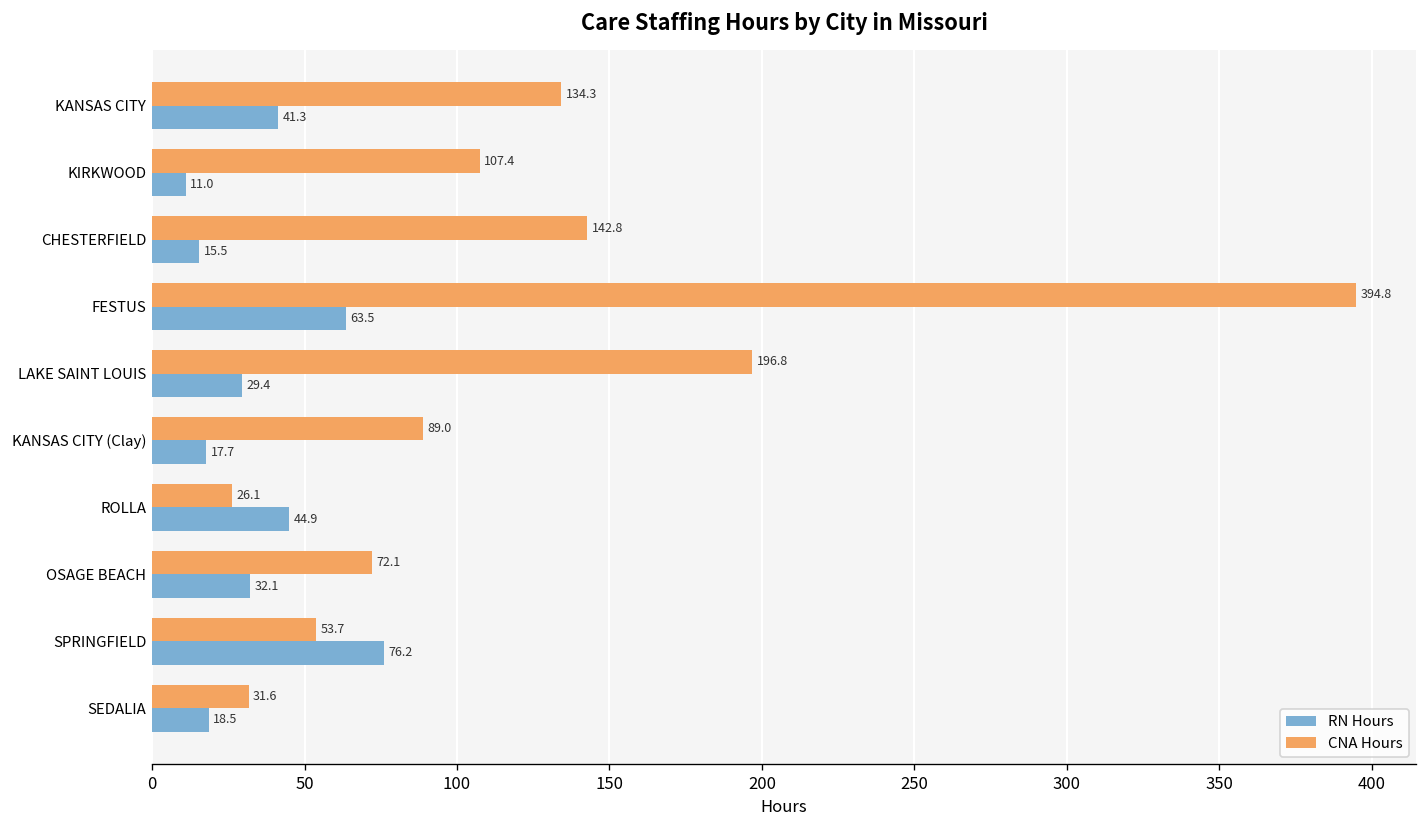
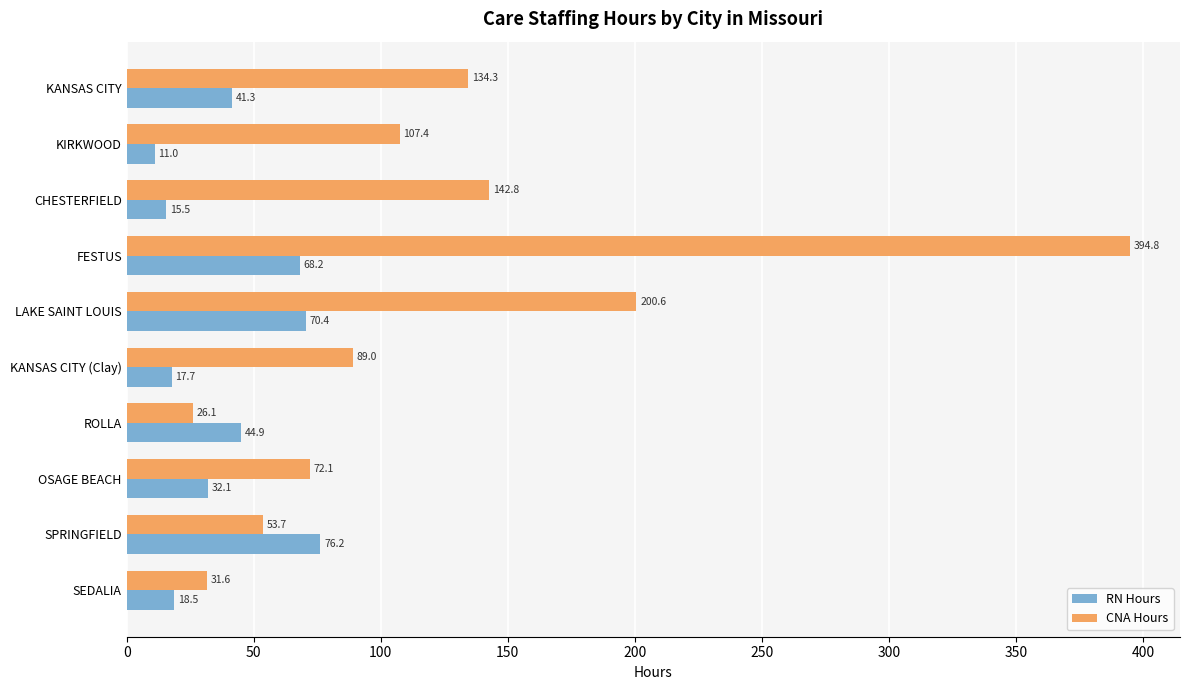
RN Hours, FESTUS: 63.5 -> 68.2
CNA Hours, LAKE SAINT LOUIS: 196.8 -> 200.6
RN Hours, LAKE SAINT LOUIS: 29.4 -> 70.4
